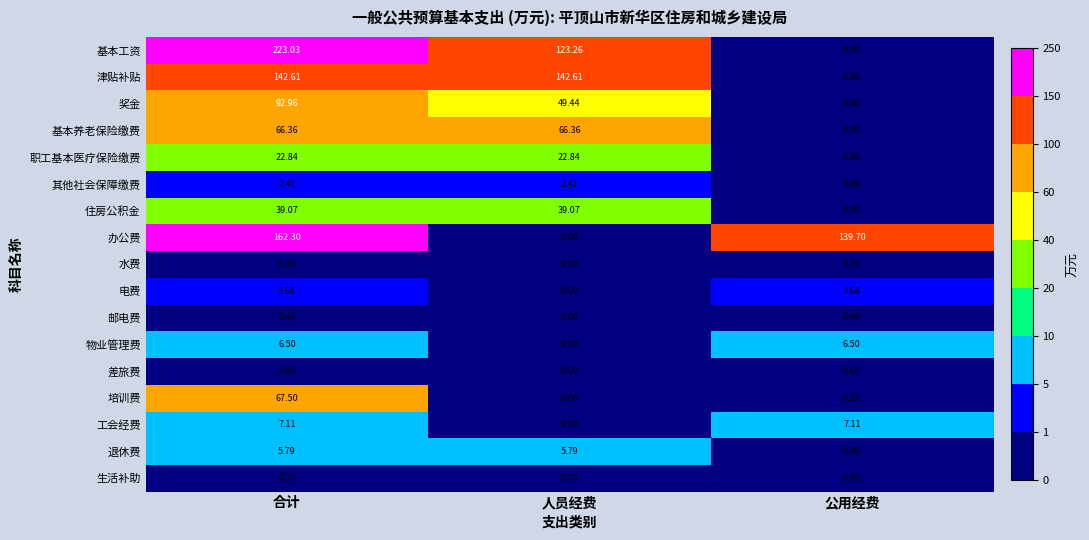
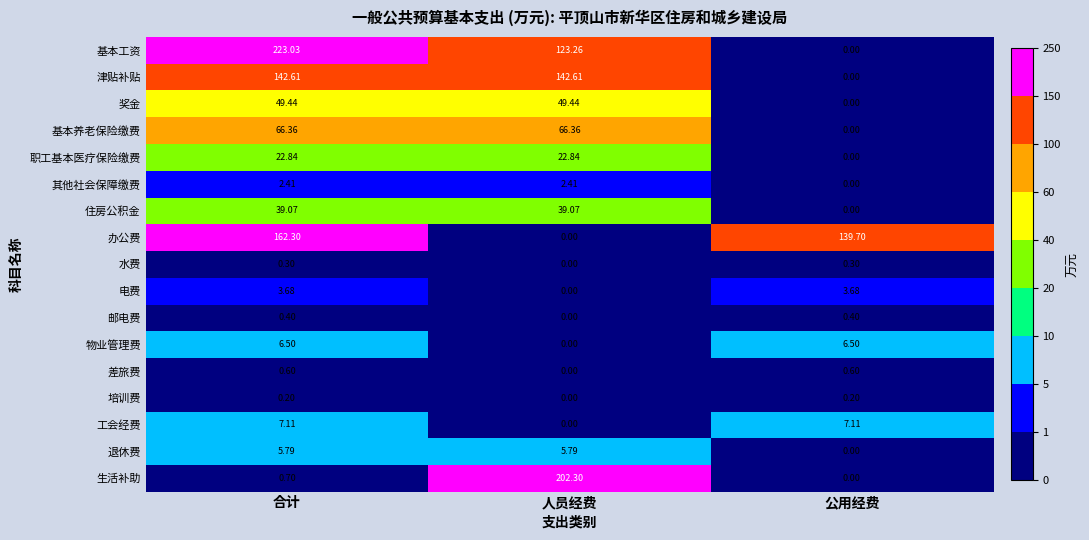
奖金, 合计: 92.96 -> 49.44
培训费, 合计: 67.50 -> 0.20
生活补助, 人员经费: 0.70 -> 202.30
